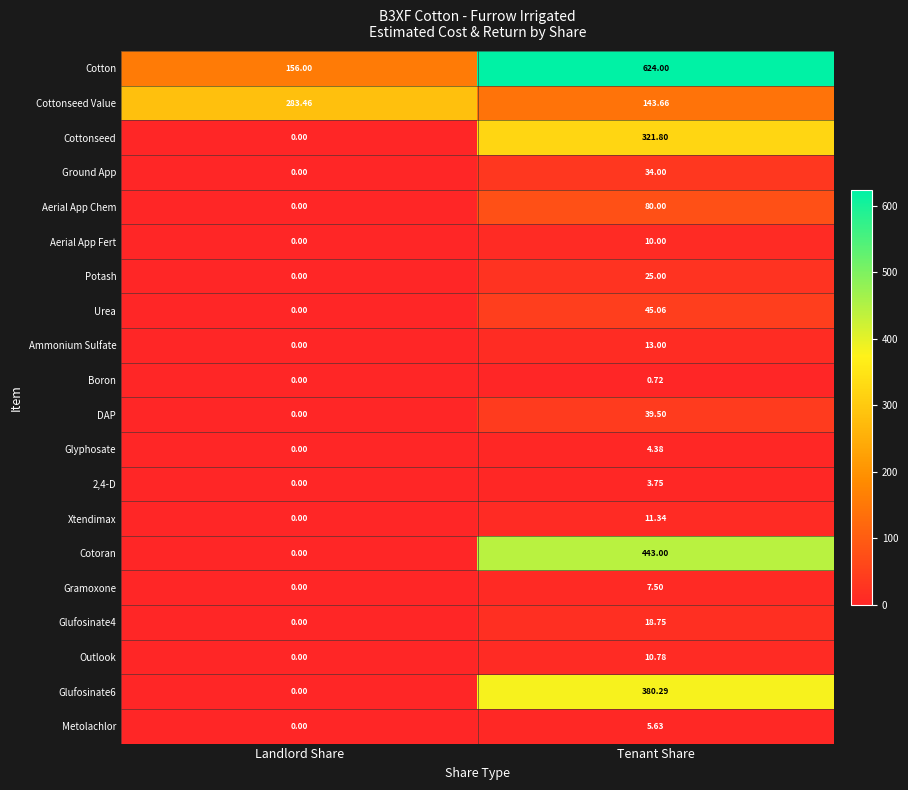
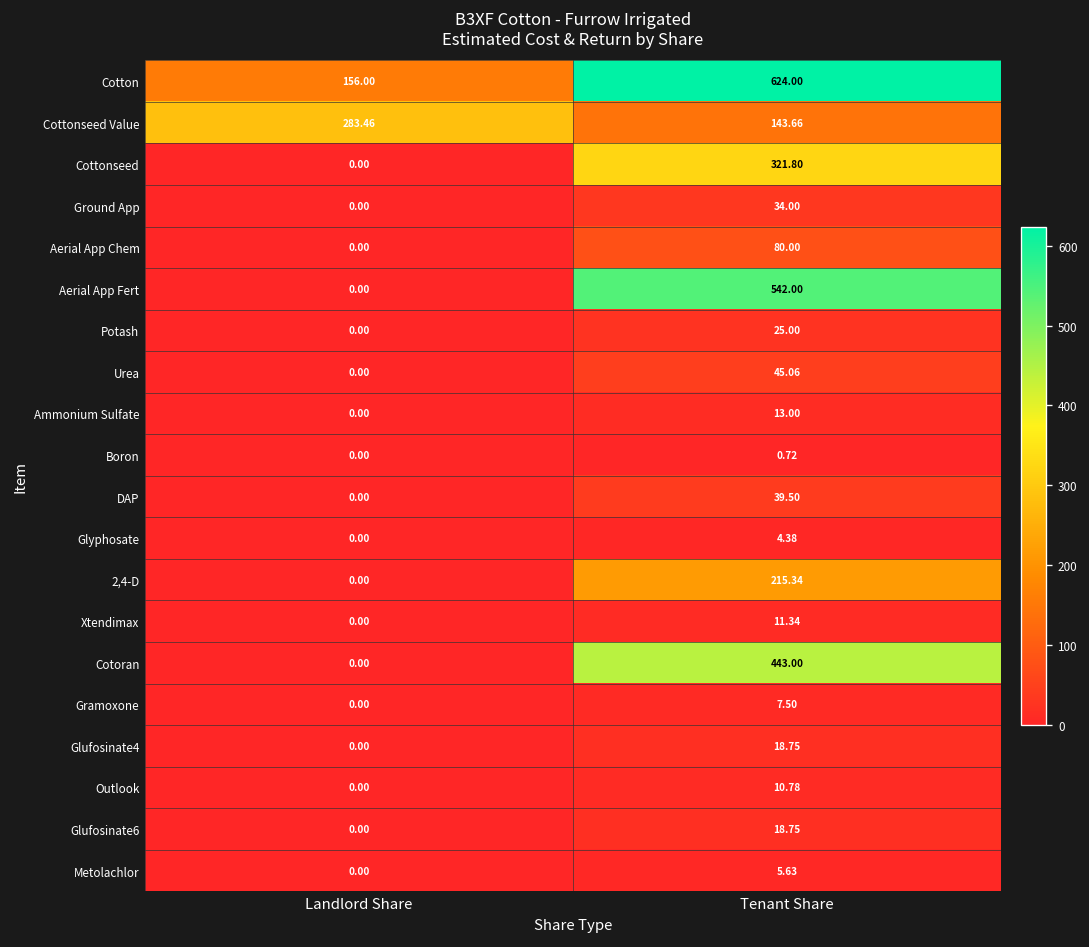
Aerial App Fert, Tenant Share: 10.00 -> 542.00
2,4-D, Tenant Share: 3.75 -> 215.34
Glufosinate6, Tenant Share: 380.29 -> 18.75
